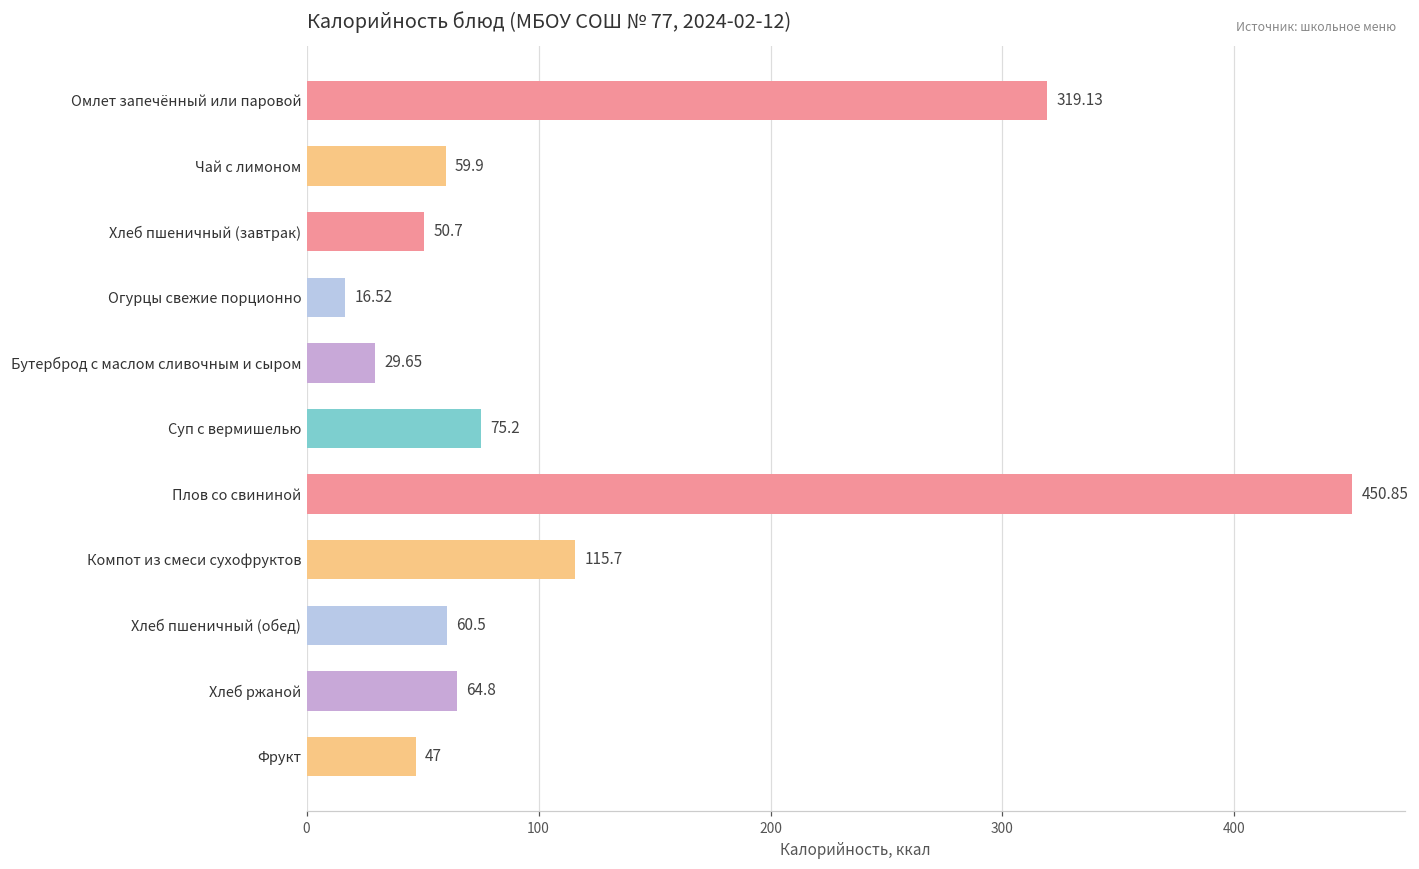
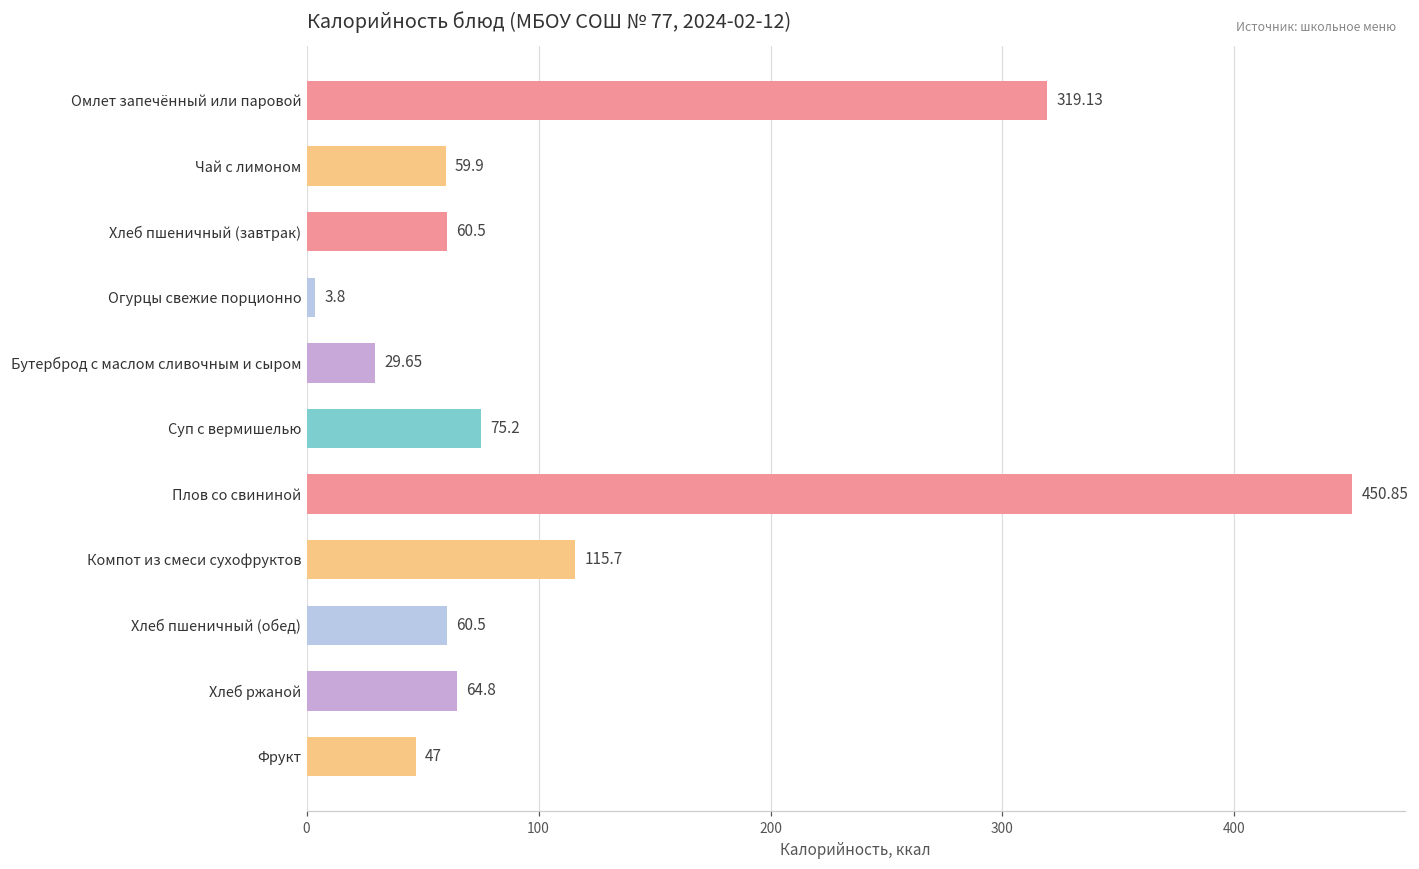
Хлеб пшеничный (завтрак): 50.7 -> 60.5
Огурцы свежие порционно: 16.52 -> 3.8
